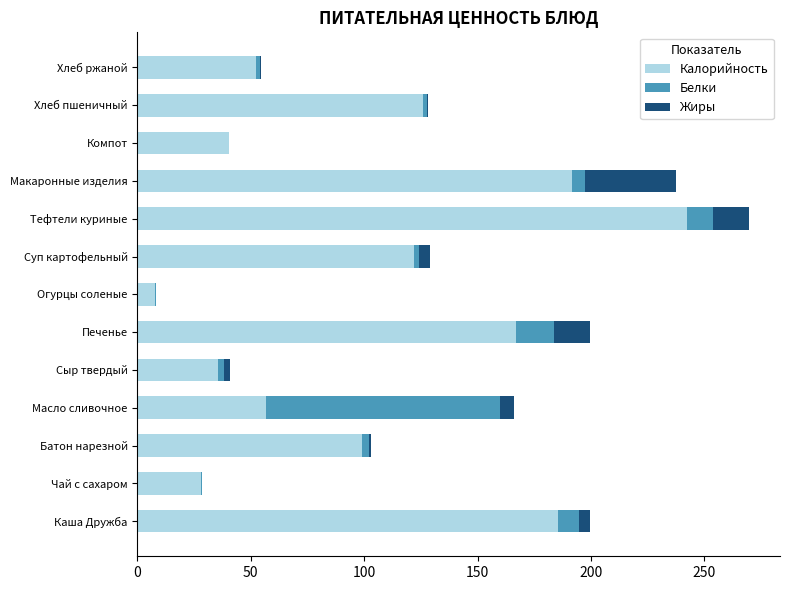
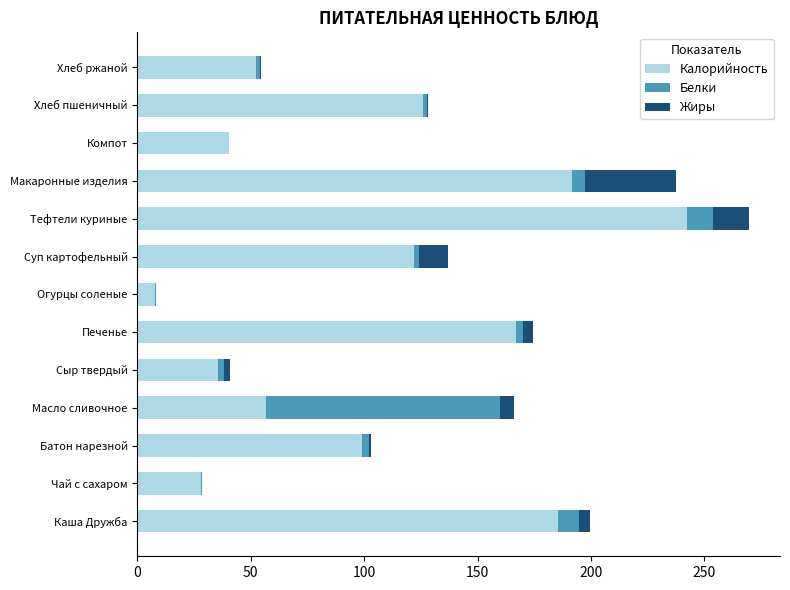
Жиры, Суп картофельный: 5 -> 13
Белки, Печенье: 17 -> 3
Жиры, Печенье: 16 -> 5
